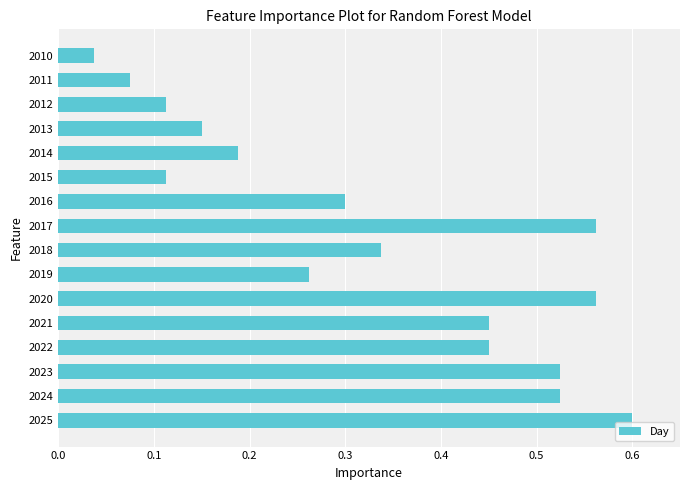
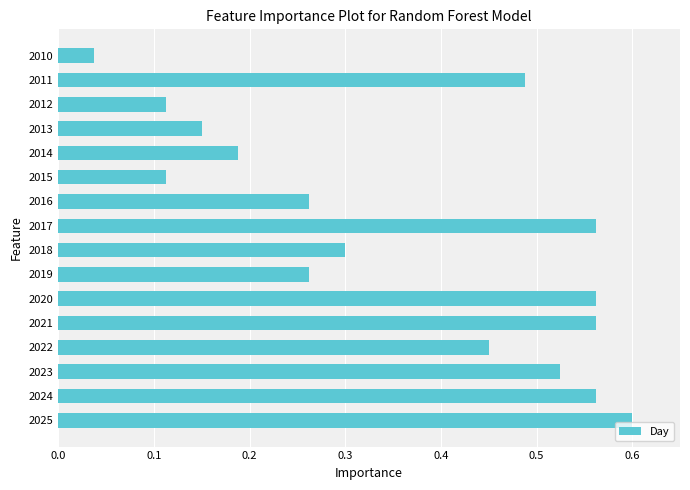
2011: 0.08 -> 0.49
2016: 0.30 -> 0.26
2018: 0.34 -> 0.30
2021: 0.45 -> 0.56
2024: 0.53 -> 0.56
